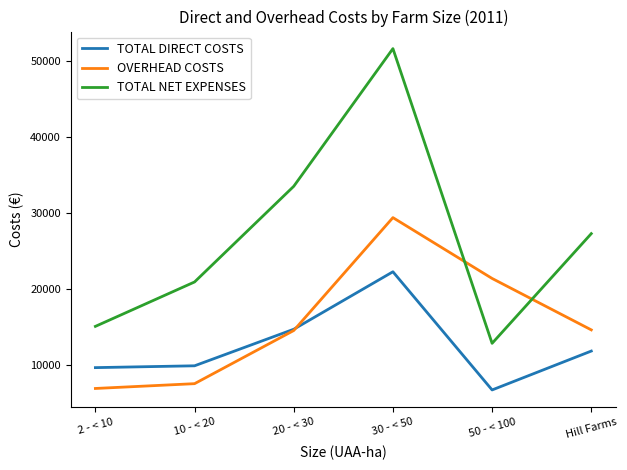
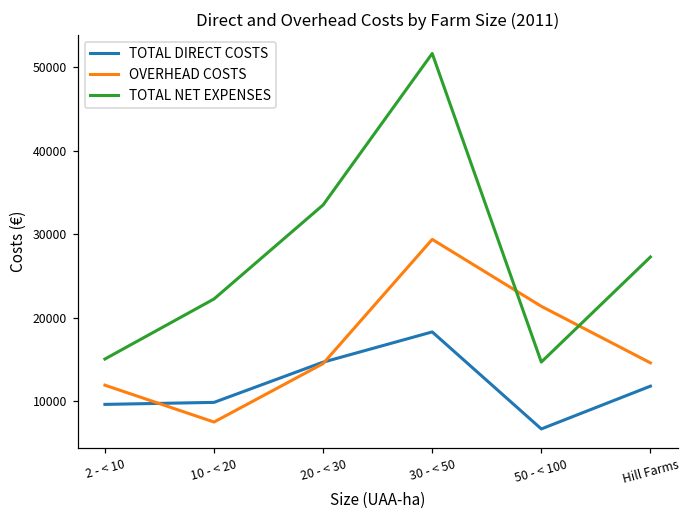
OVERHEAD COSTS, 2 - < 10: 7000 -> 12000
TOTAL NET EXPENSES, 10 - < 20: 21000 -> 22000
TOTAL DIRECT COSTS, 30 - < 50: 22000 -> 18000
TOTAL NET EXPENSES, 50 - < 100: 13000 -> 15000
